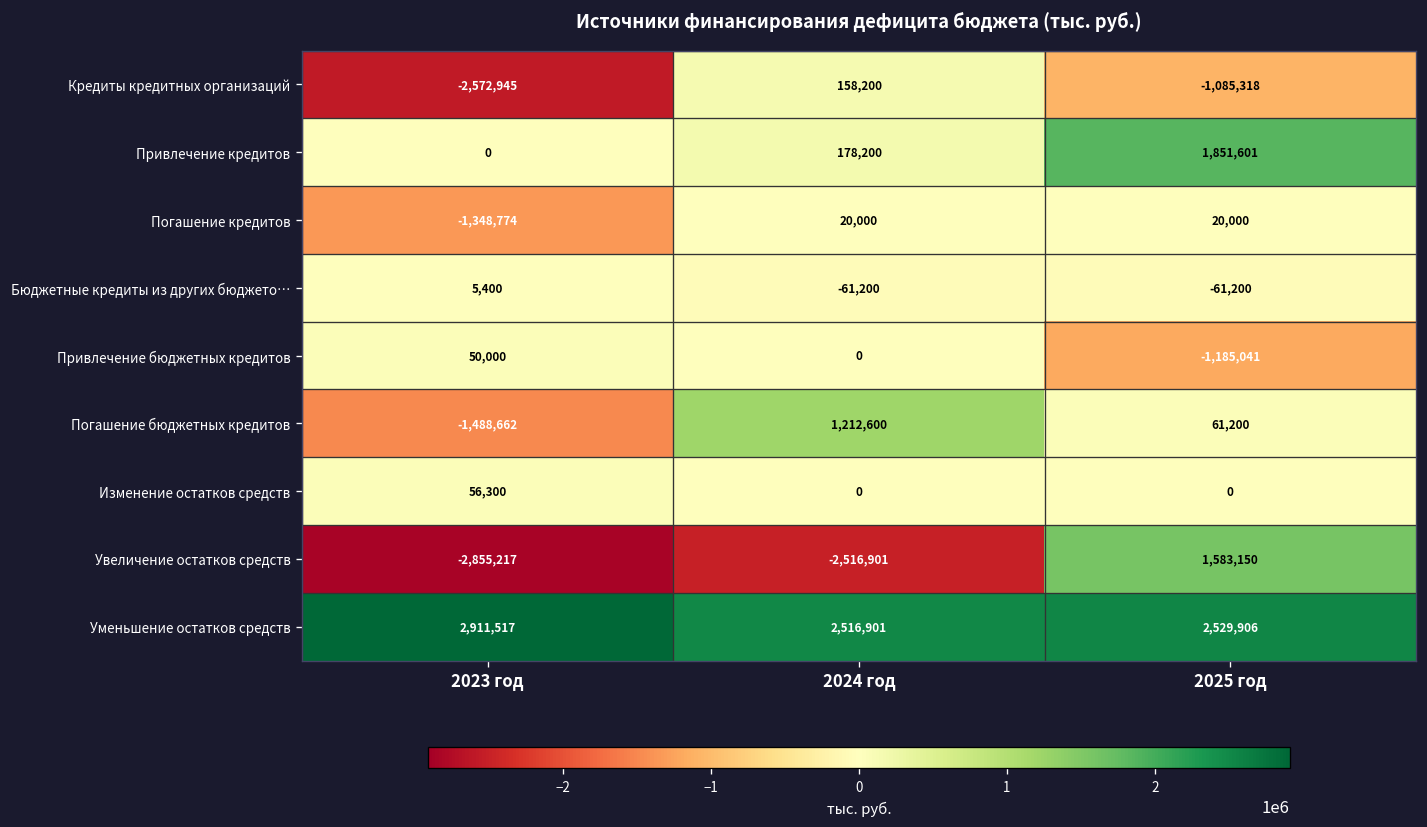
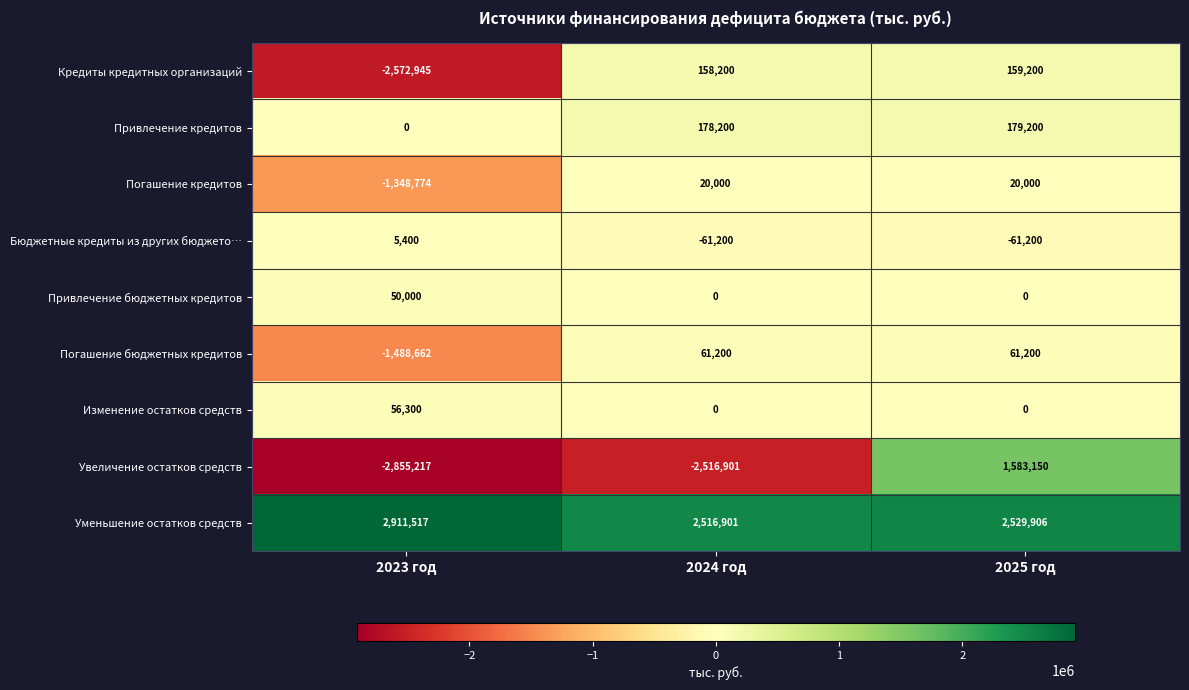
Кредиты кредитных организаций, 2025 год: -1,085,318 -> 159,200
Привлечение кредитов, 2025 год: 1,851,601 -> 179,200
Привлечение бюджетных кредитов, 2025 год: -1,185,041 -> 0
Погашение бюджетных кредитов, 2024 год: 1,212,600 -> 61,200
